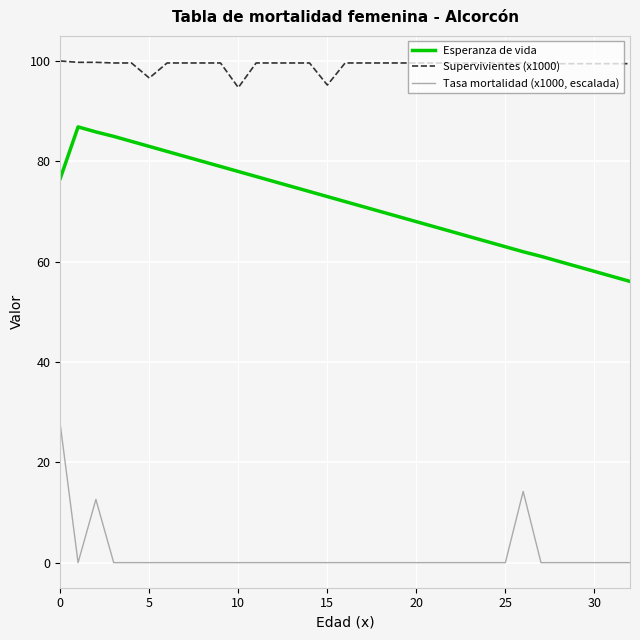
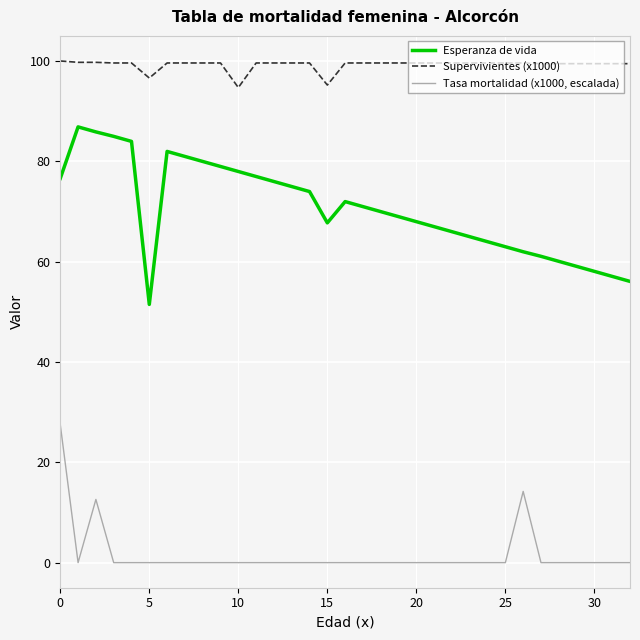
Esperanza de vida, 5: 83 -> 51
Esperanza de vida, 15: 73 -> 68
